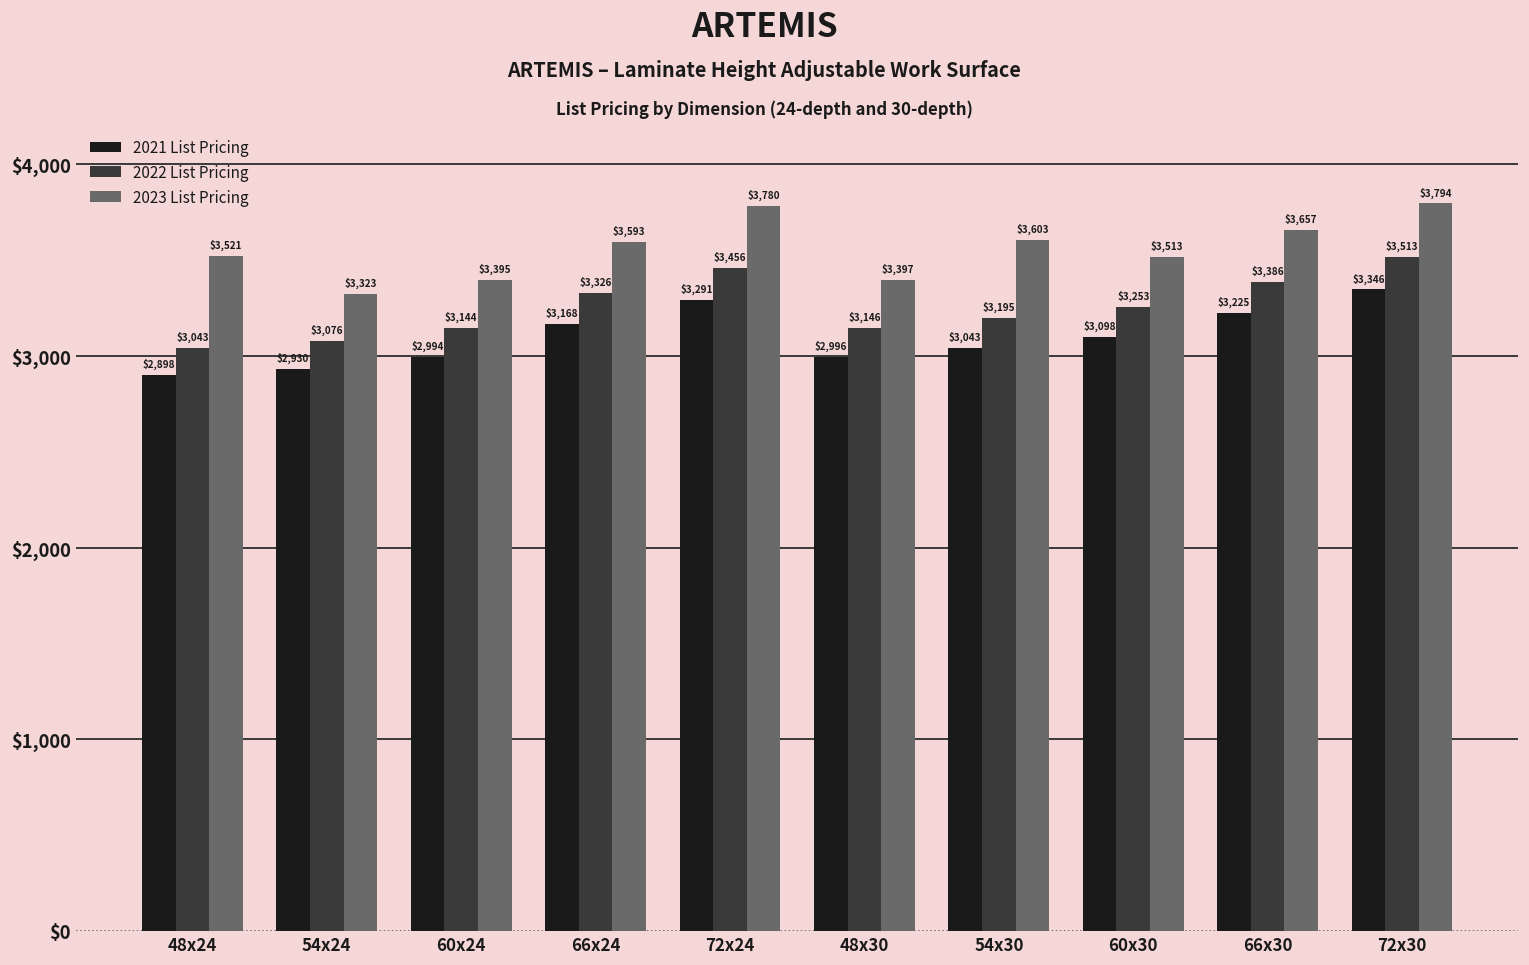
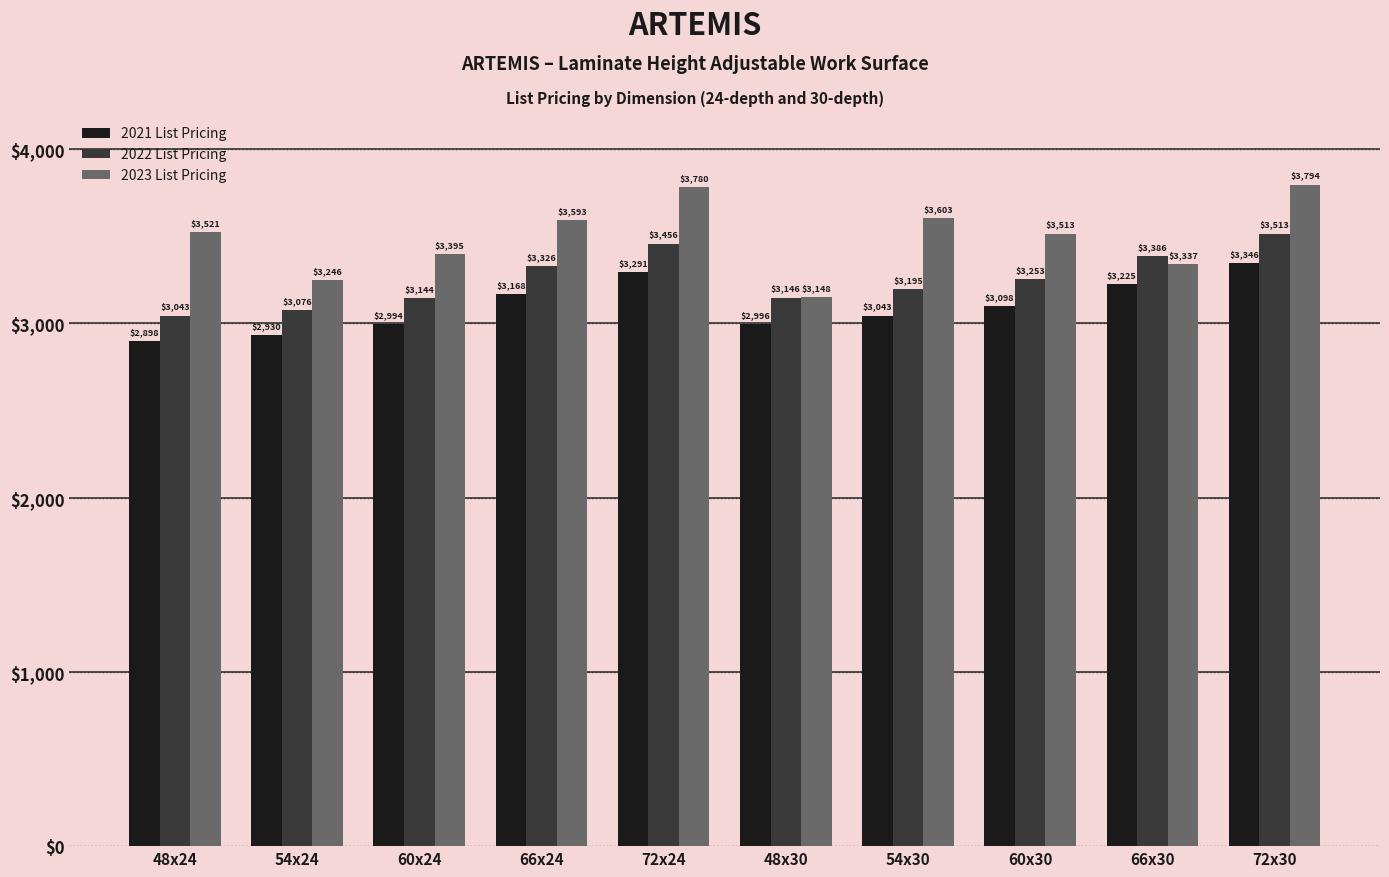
2023 List Pricing, 54x24: $3,323 -> $3,246
2023 List Pricing, 48x30: $3,397 -> $3,148
2023 List Pricing, 66x30: $3,657 -> $3,337
